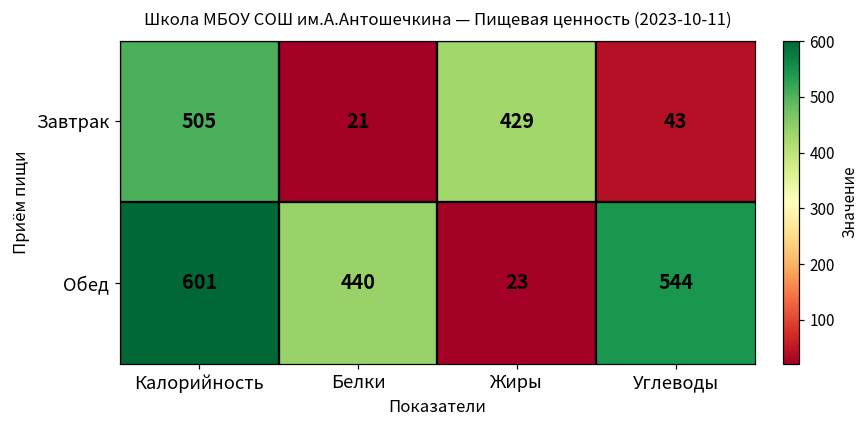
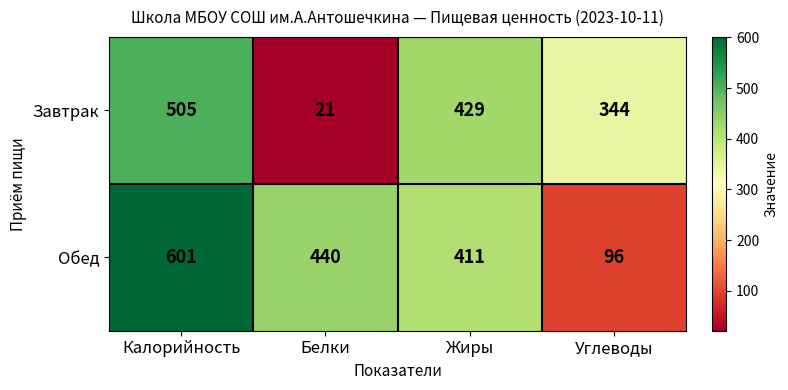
Завтрак, Углеводы: 43 -> 344
Обед, Жиры: 23 -> 411
Обед, Углеводы: 544 -> 96
